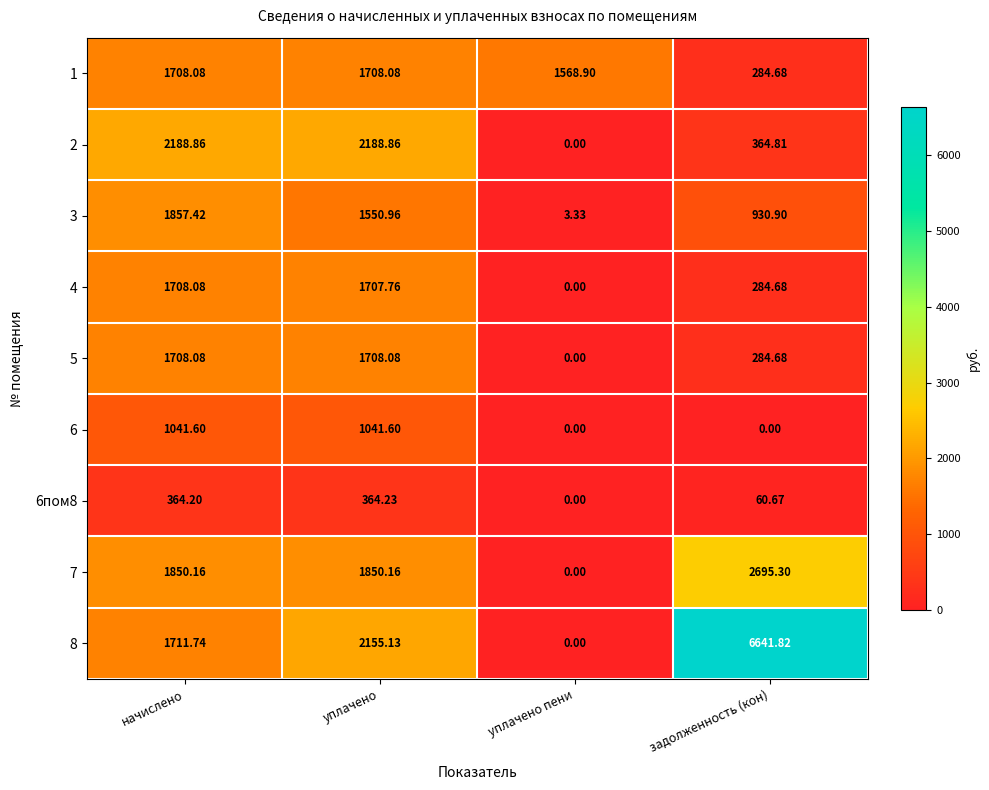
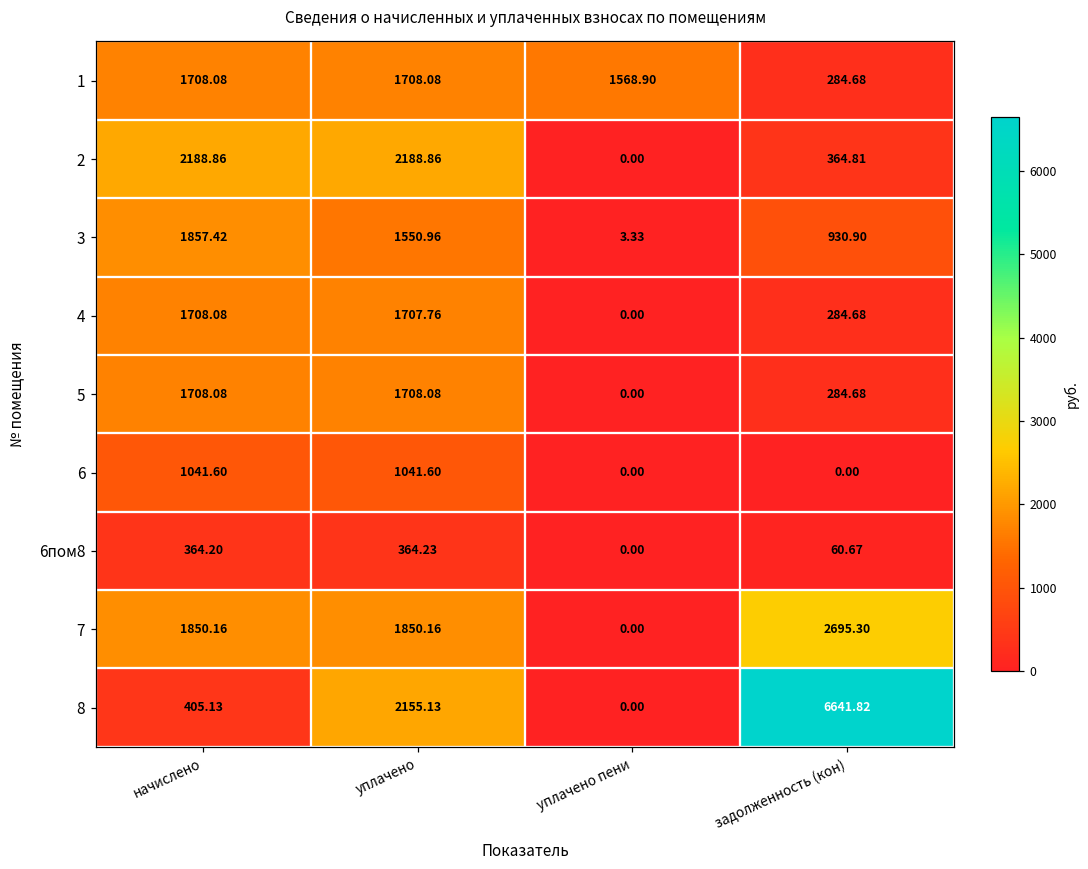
8, начислено: 1711.74 -> 405.13
